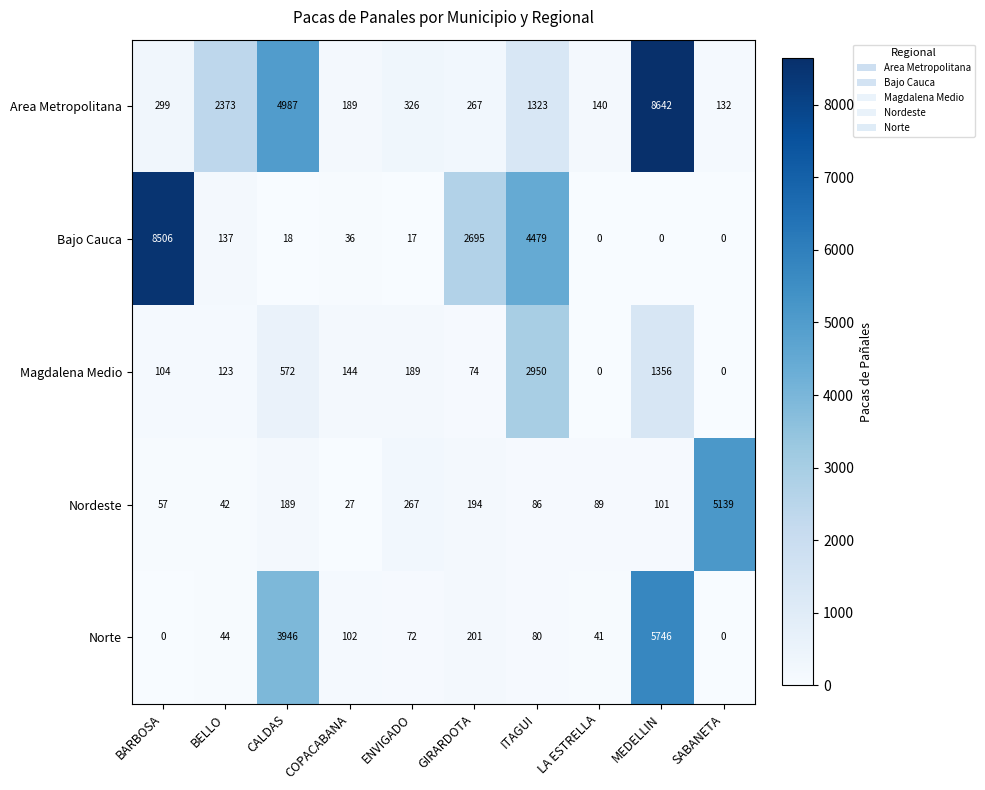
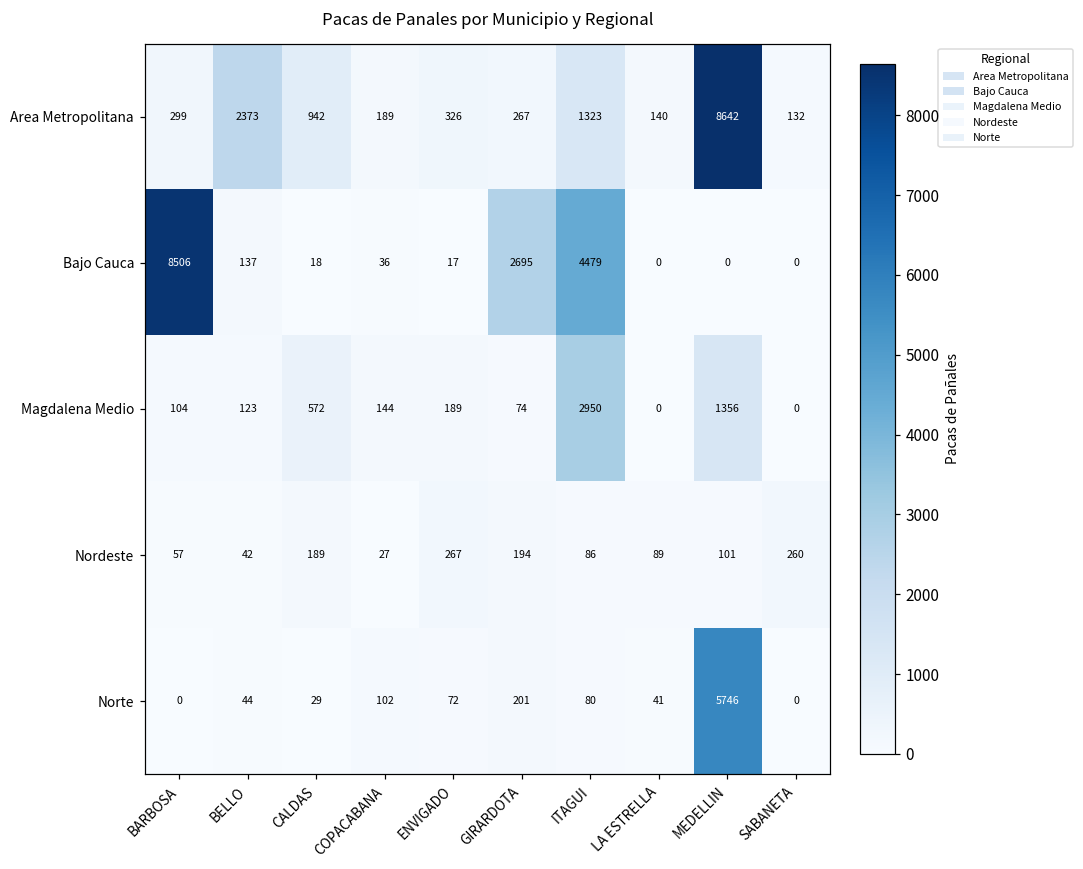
Area Metropolitana, CALDAS: 4987 -> 942
Nordeste, SABANETA: 5139 -> 260
Norte, CALDAS: 3946 -> 29
